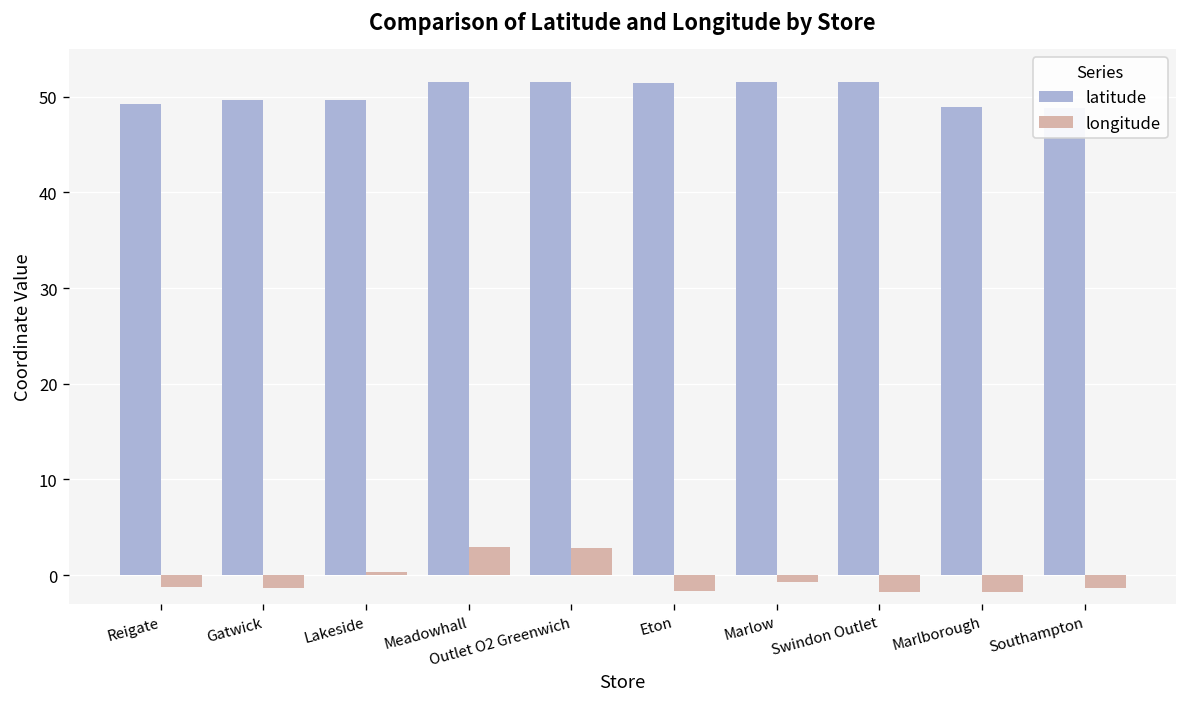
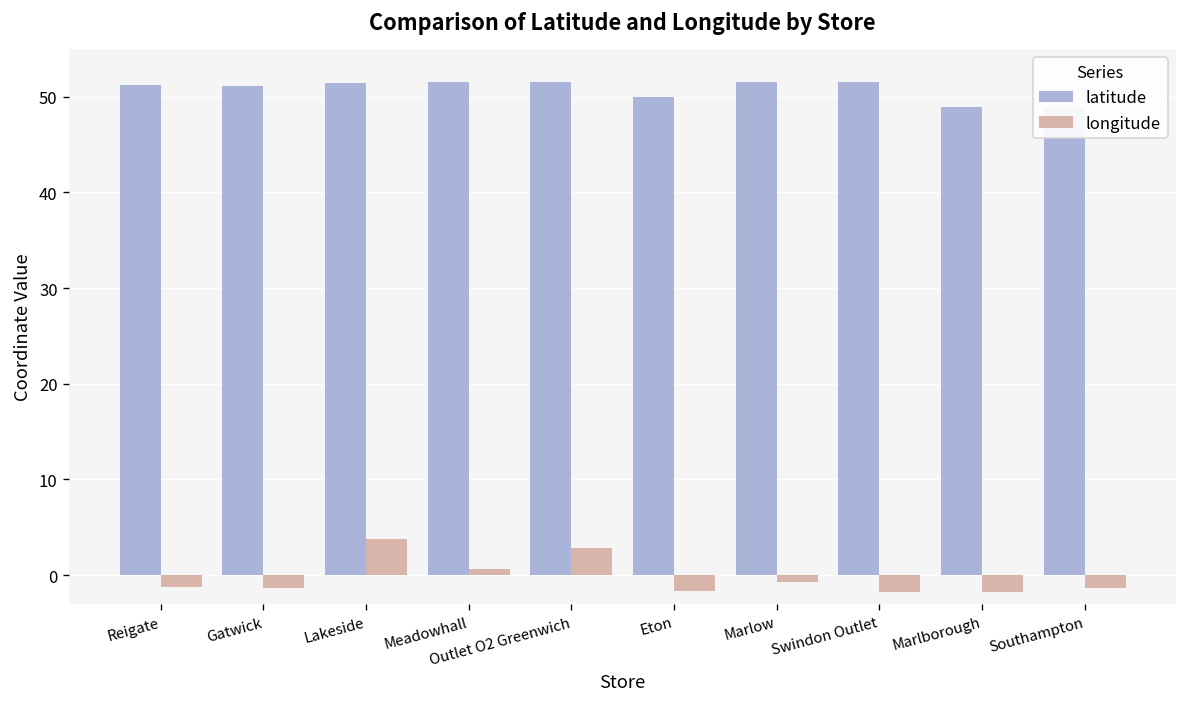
latitude, Reigate: 49 -> 51
latitude, Gatwick: 50 -> 51
latitude, Lakeside: 50 -> 51
longitude, Lakeside: 0 -> 4
longitude, Meadowhall: 3 -> 1
latitude, Eton: 51 -> 50
